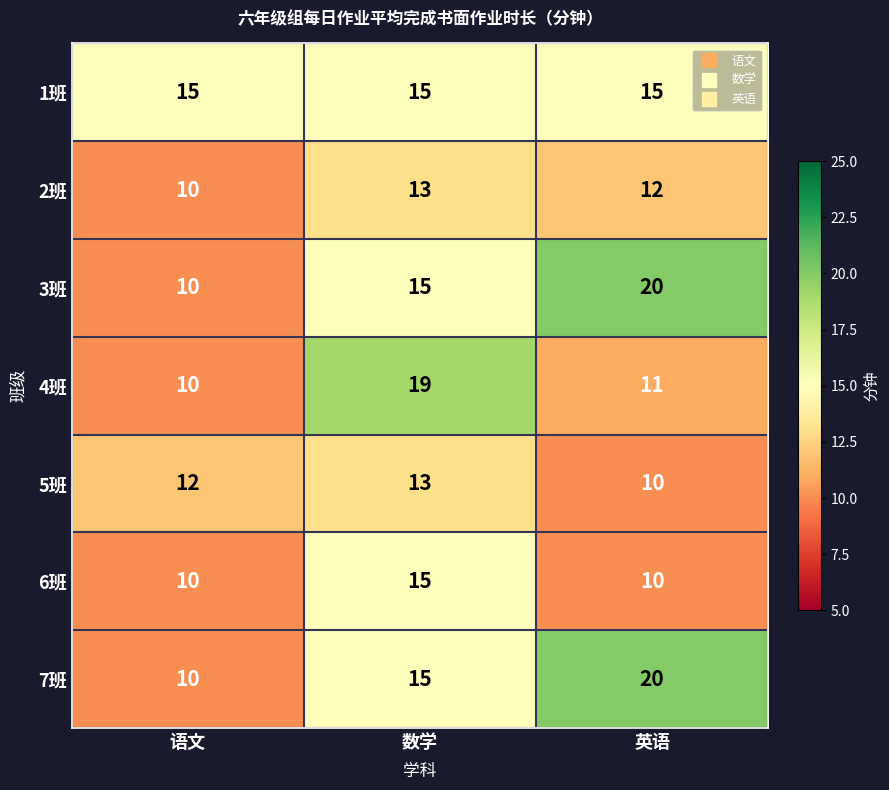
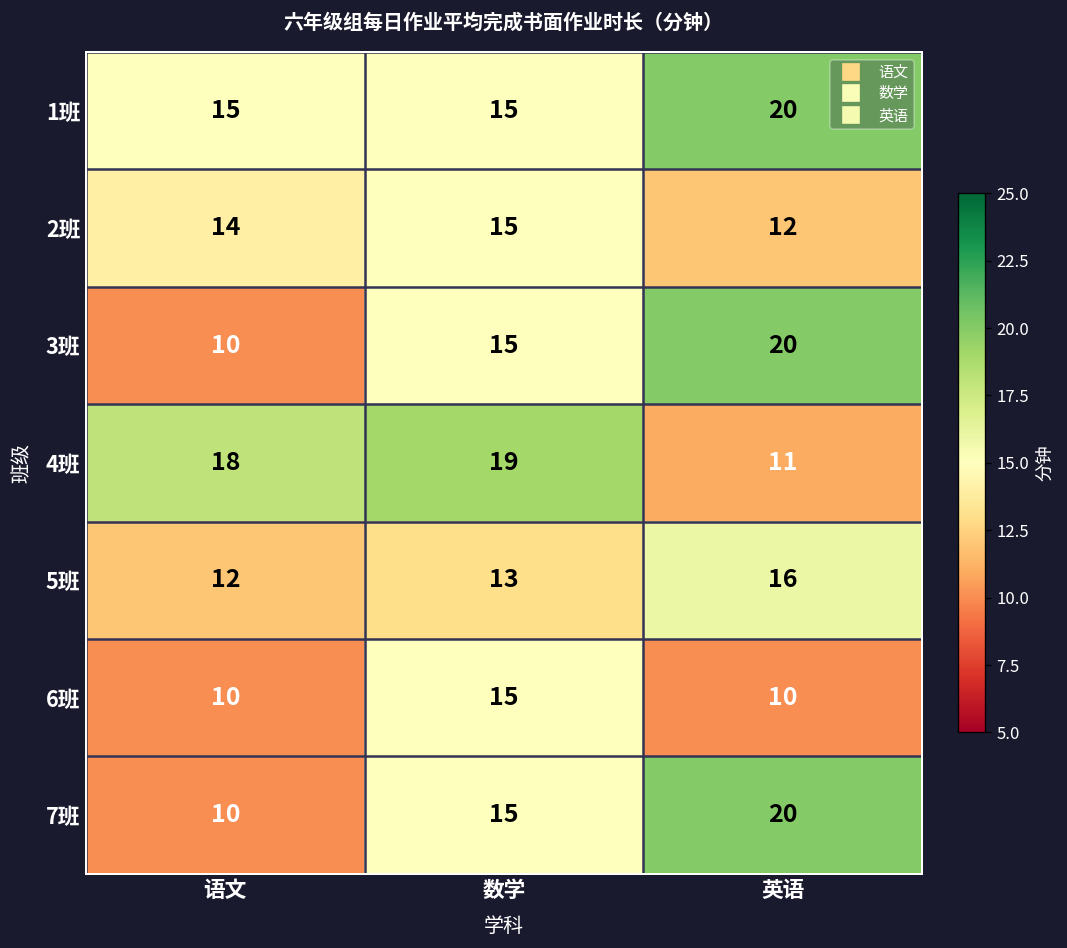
1班, 英语: 15 -> 20
2班, 语文: 10 -> 14
2班, 数学: 13 -> 15
4班, 语文: 10 -> 18
5班, 英语: 10 -> 16
